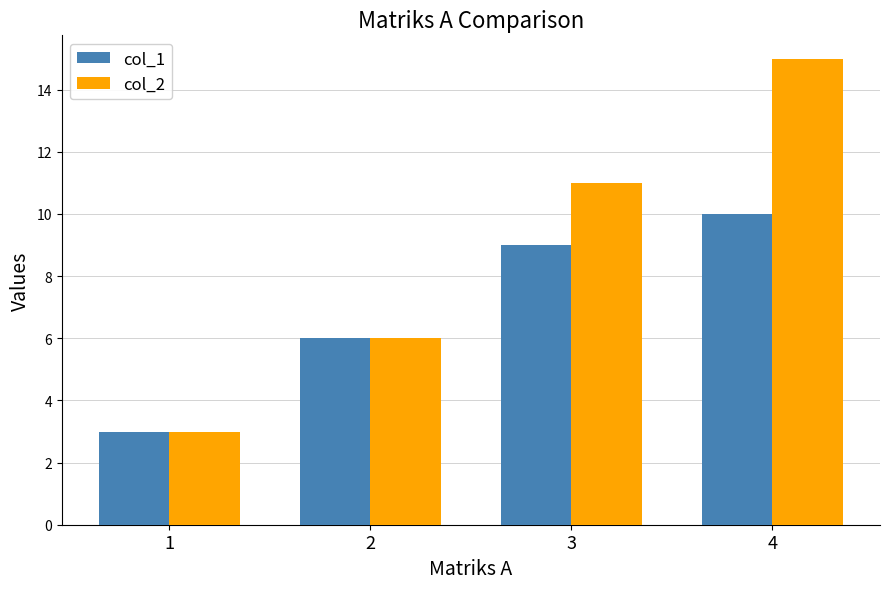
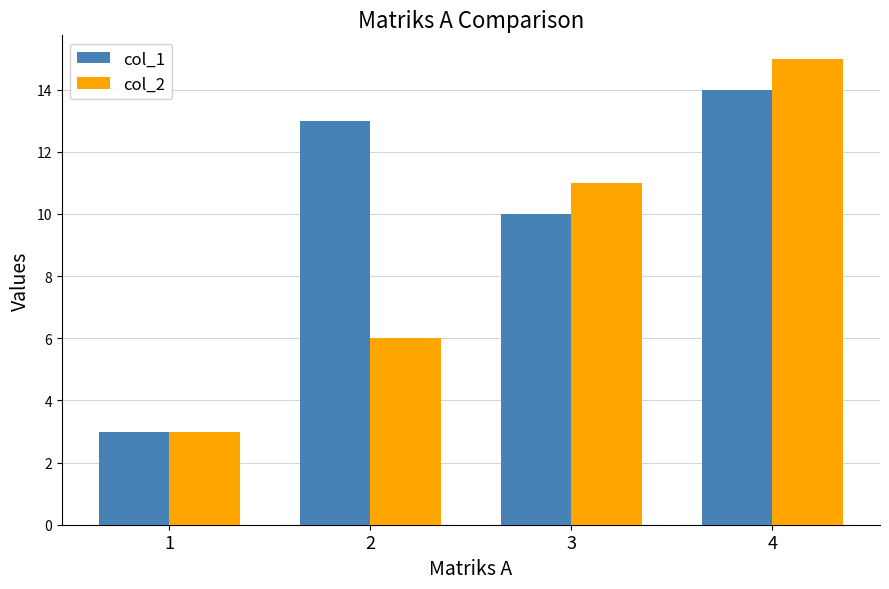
col_1, 2: 6 -> 13
col_1, 3: 9 -> 10
col_1, 4: 10 -> 14
